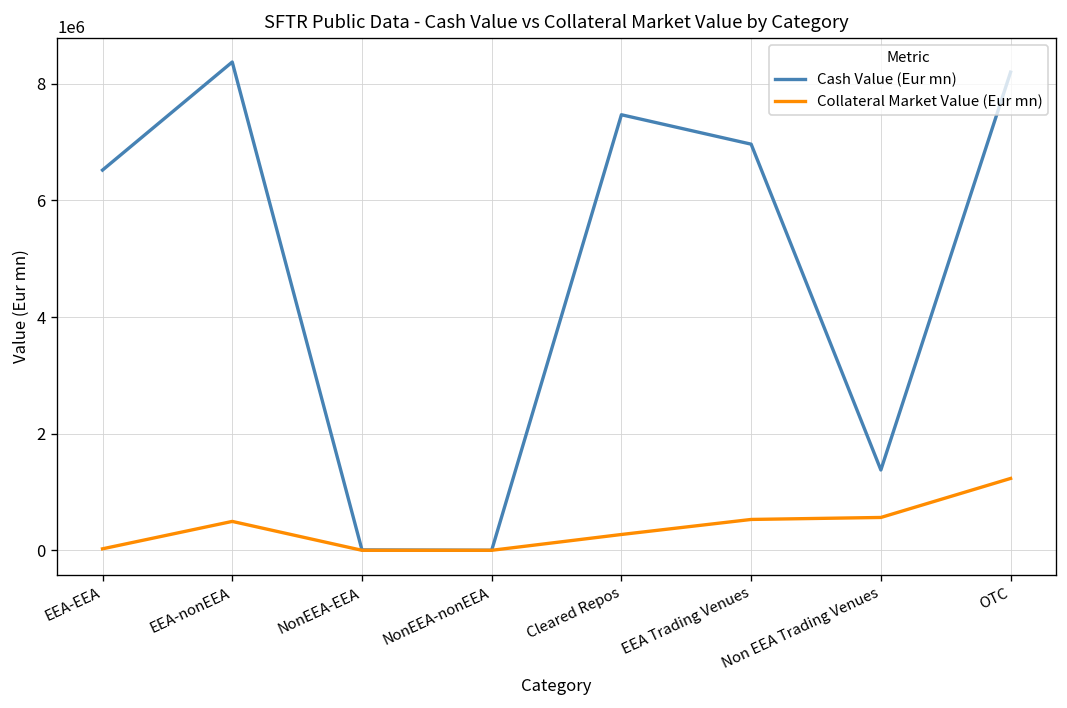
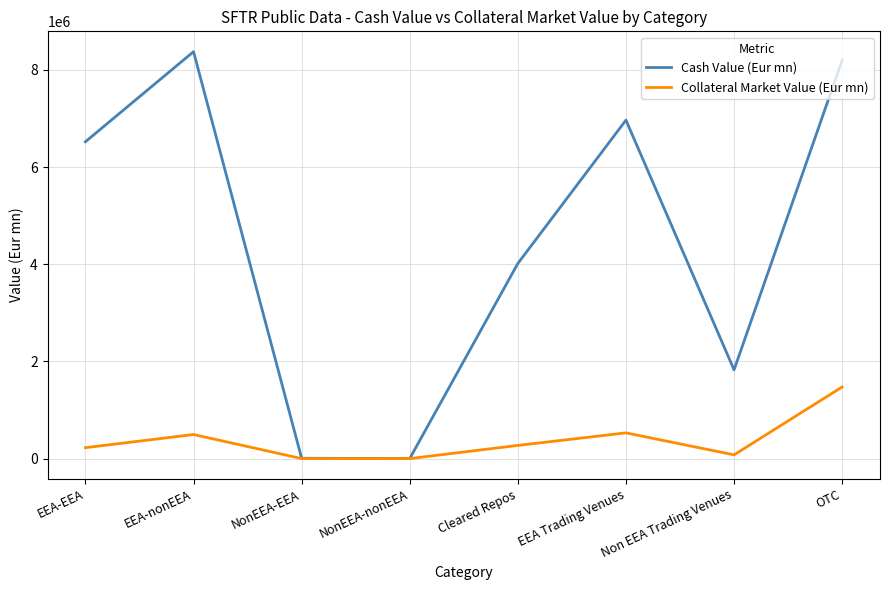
Collateral Market Value (Eur mn), EEA-EEA: 0 -> 200000
Cash Value (Eur mn), Cleared Repos: 7500000 -> 4000000
Cash Value (Eur mn), Non EEA Trading Venues: 1400000 -> 1800000
Collateral Market Value (Eur mn), Non EEA Trading Venues: 600000 -> 100000
Collateral Market Value (Eur mn), OTC: 1200000 -> 1500000
